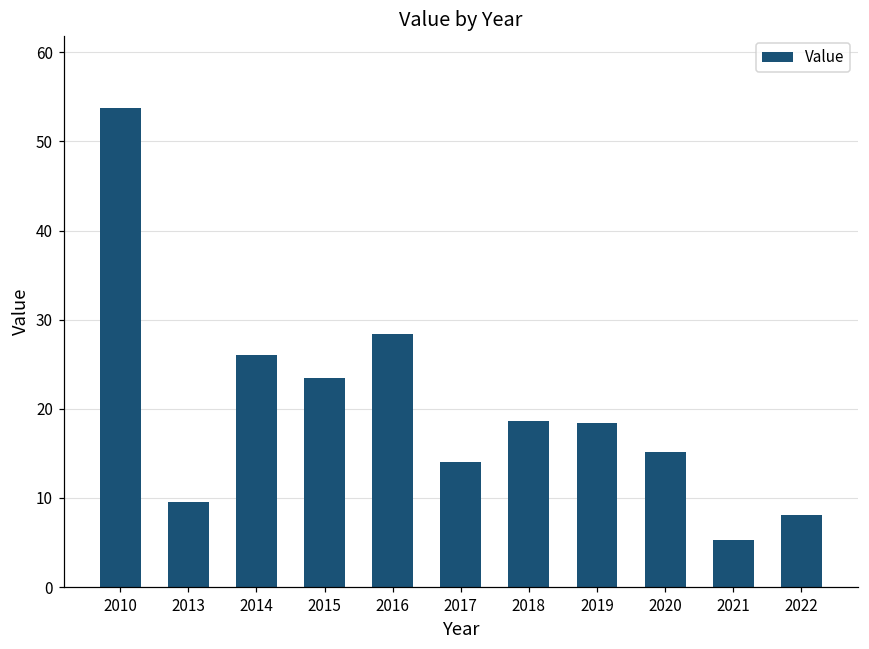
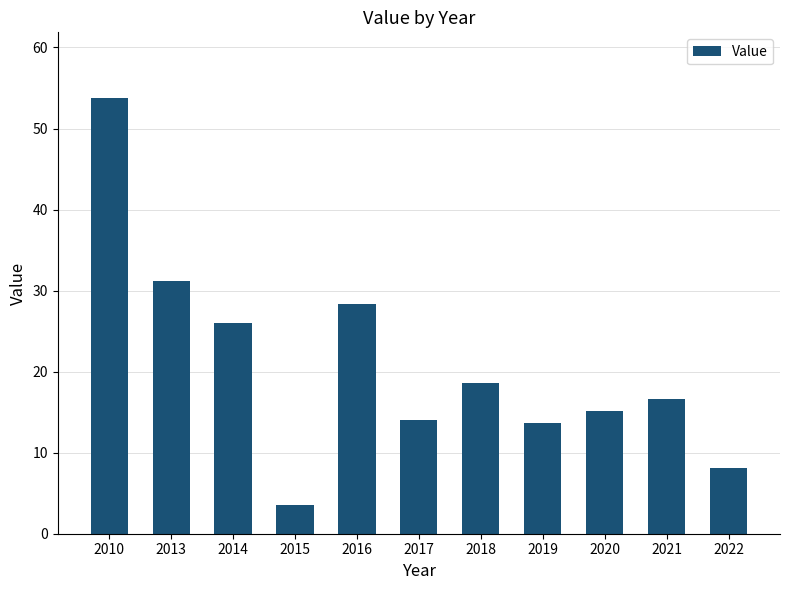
2013: 10 -> 31
2015: 24 -> 4
2019: 18 -> 14
2021: 5 -> 17
